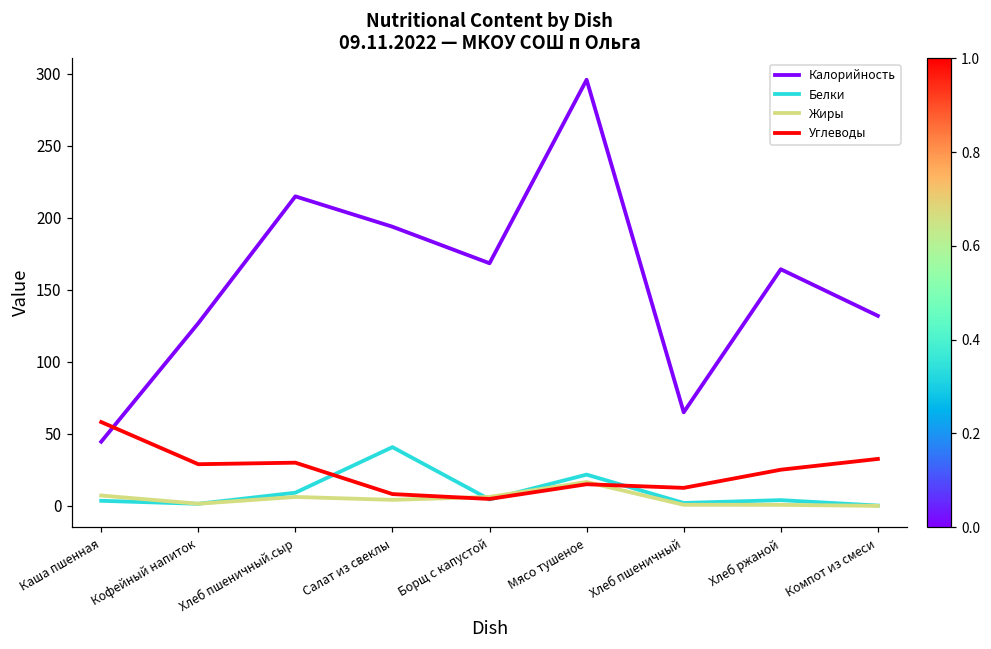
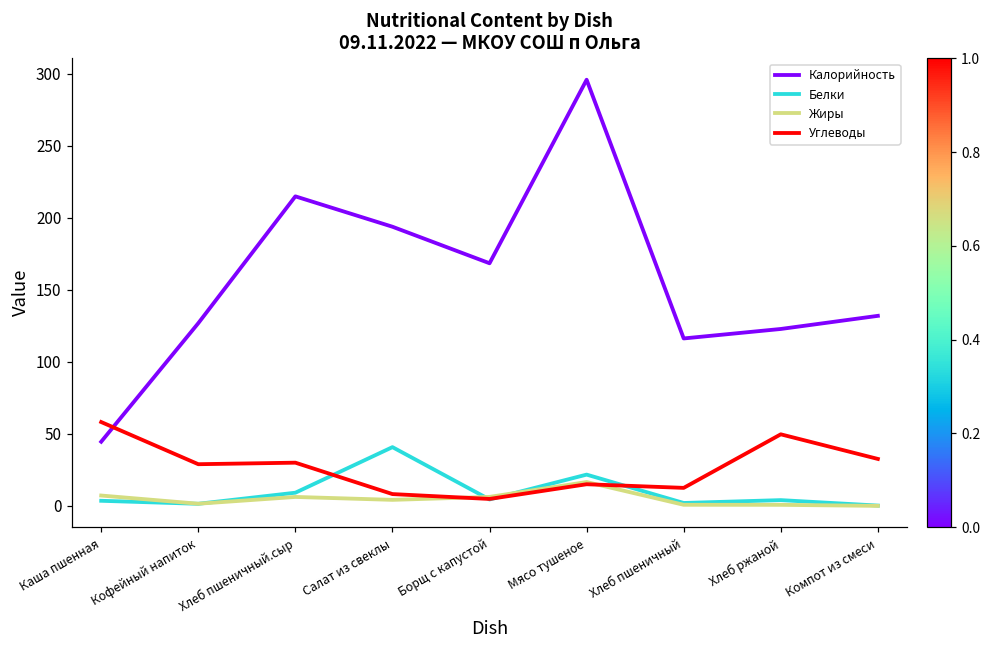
Калорийность, Хлеб пшеничный: 65 -> 116
Калорийность, Хлеб ржаной: 164 -> 123
Углеводы, Хлеб ржаной: 25 -> 50
